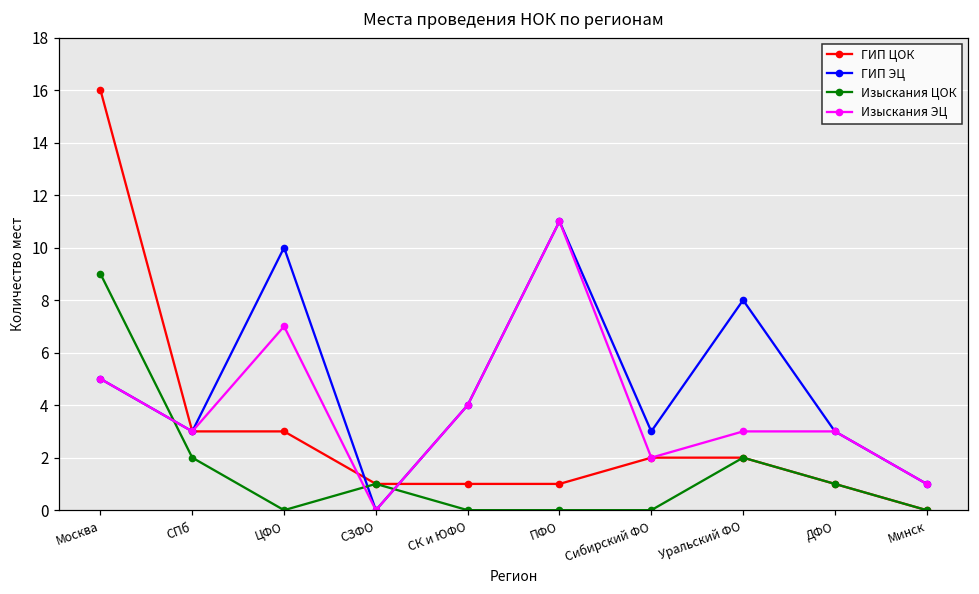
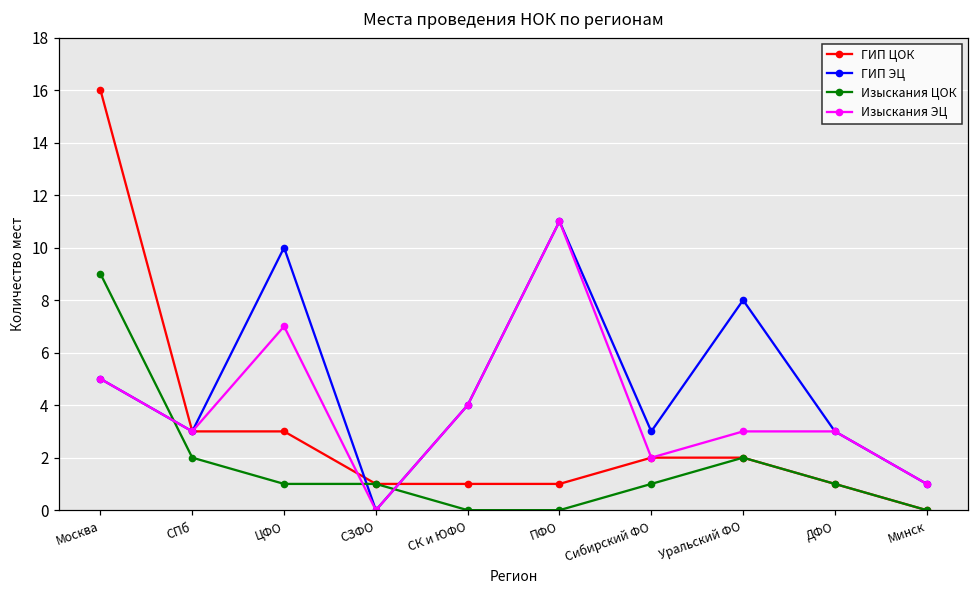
Изыскания ЦОК, ЦФО: 0 -> 1
Изыскания ЦОК, Сибирский ФО: 0 -> 1
